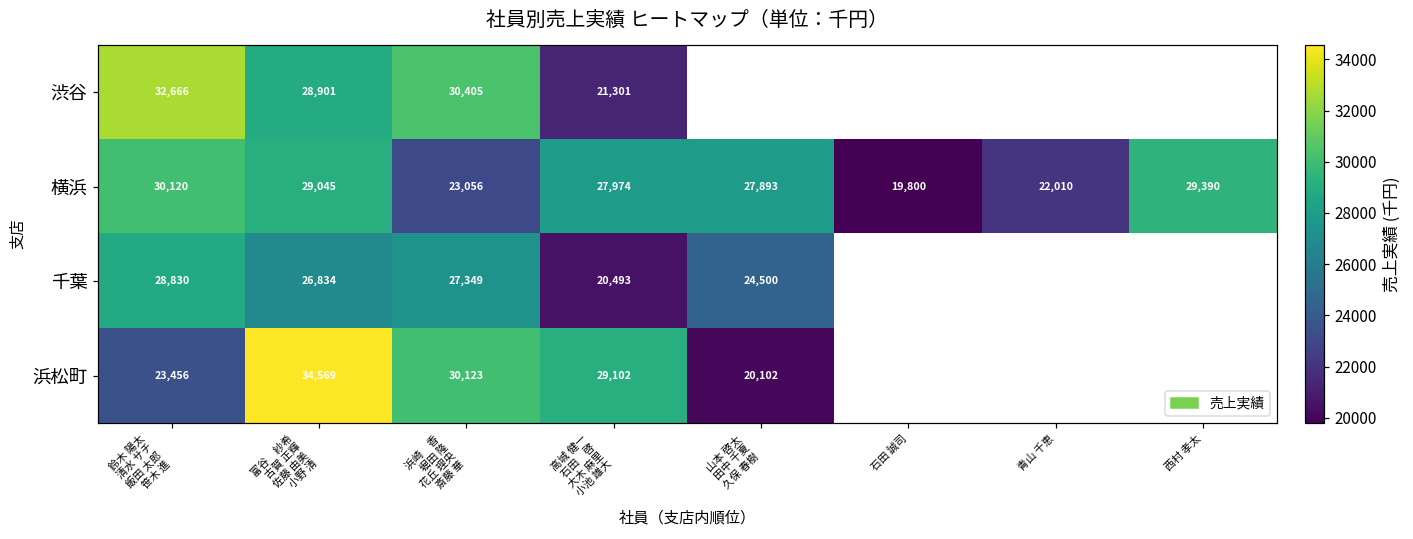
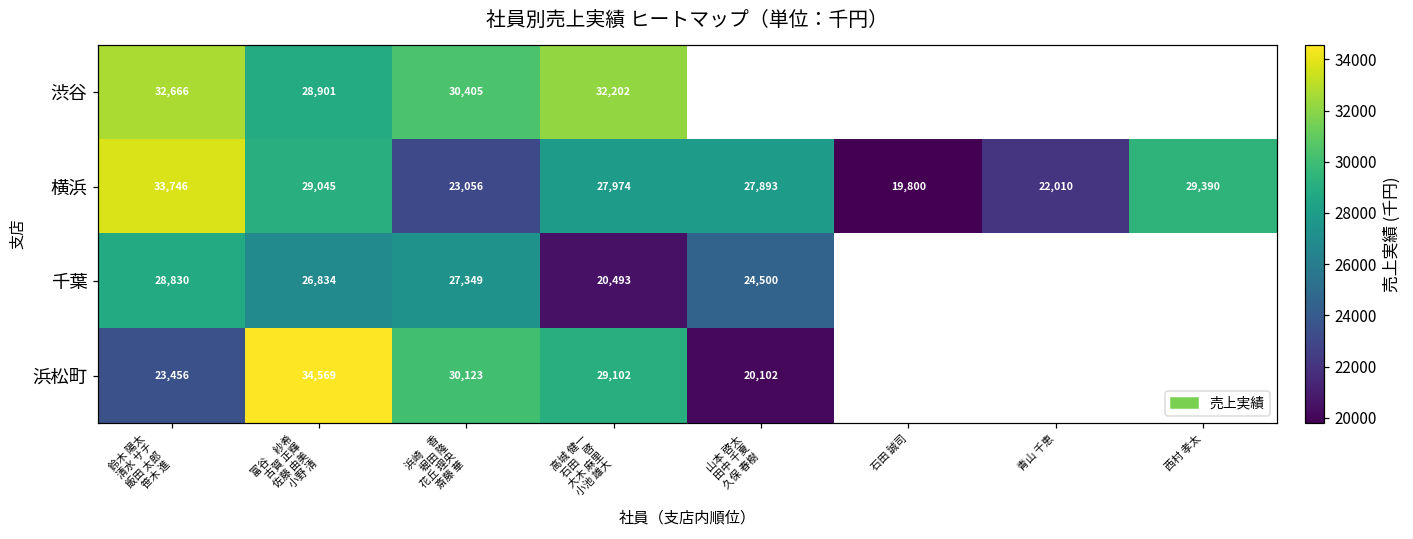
渋谷, 高城 健一 石田 啓 大木 麻里 小池 雄大: 21,301 -> 32,202
横浜, 鈴木 陽太 清水 サチ 飯田 太郎 笹木 進: 30,120 -> 33,746
